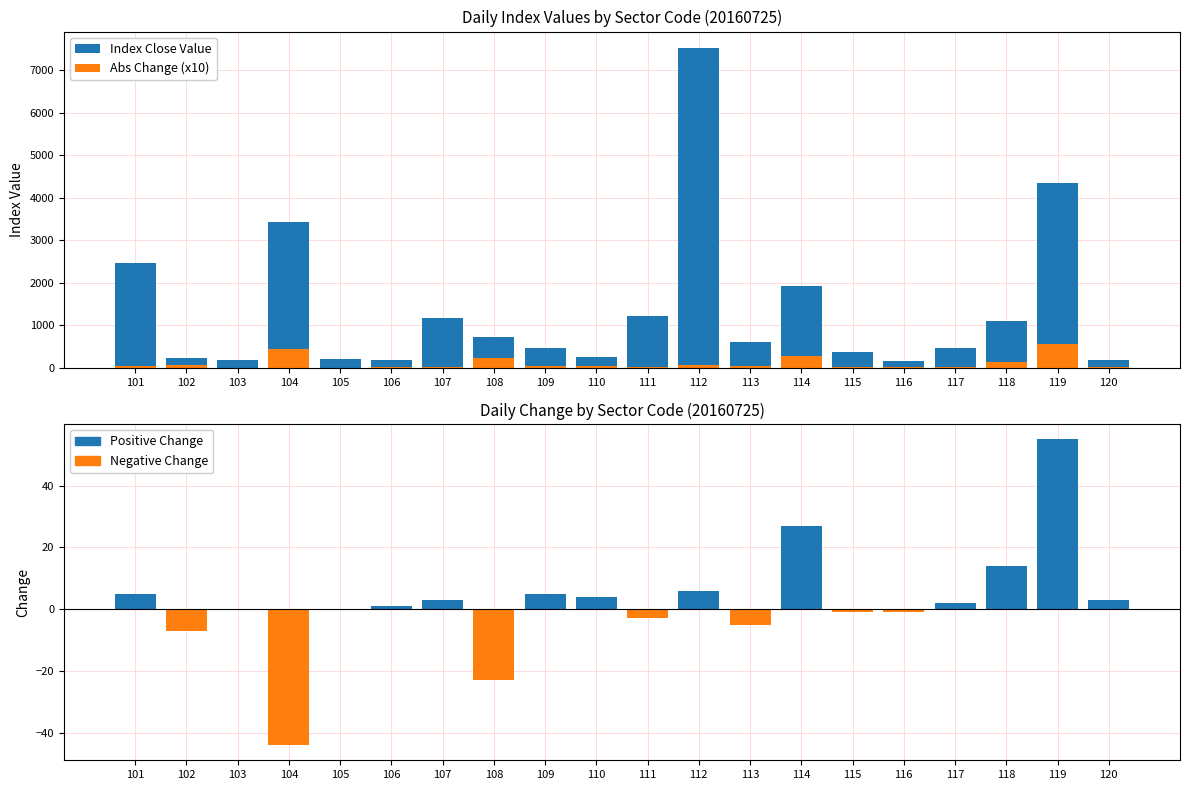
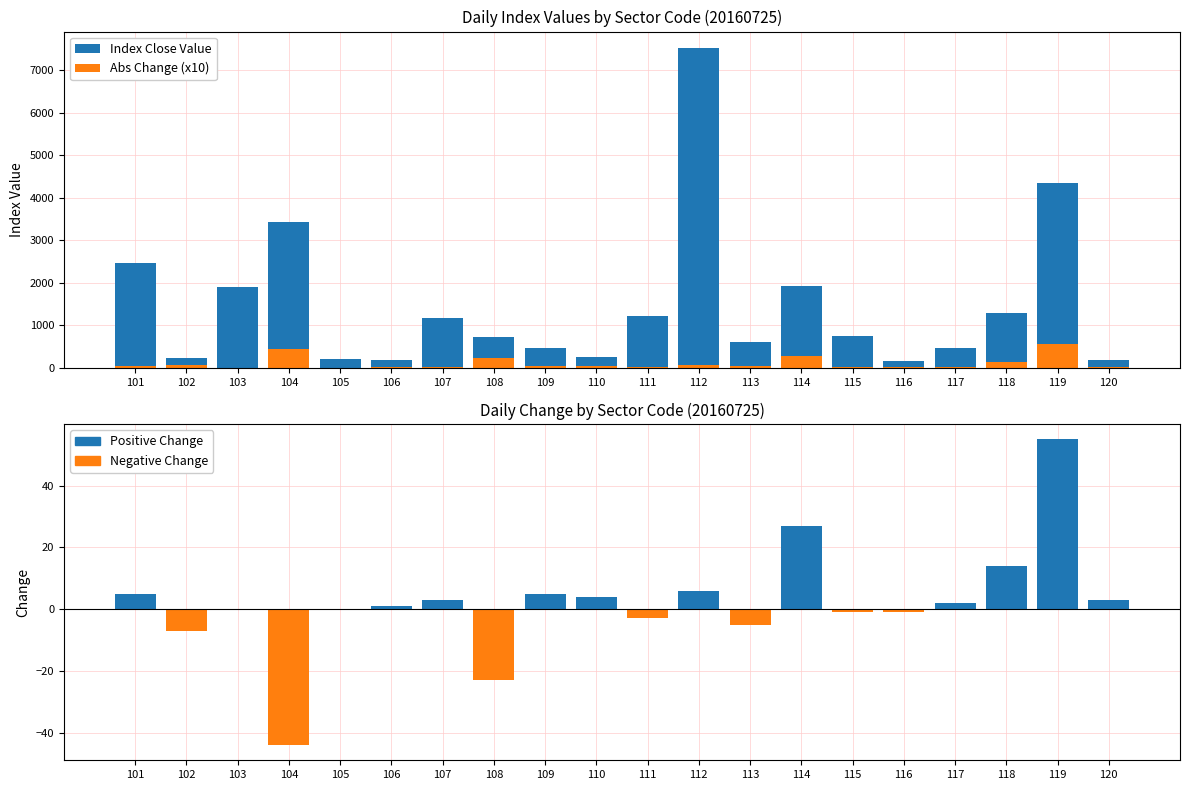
Daily Index Values by Sector Code (20160725), Index Close Value, 103: 200 -> 1900
Daily Index Values by Sector Code (20160725), Index Close Value, 115: 400 -> 800
Daily Index Values by Sector Code (20160725), Index Close Value, 118: 1100 -> 1300
